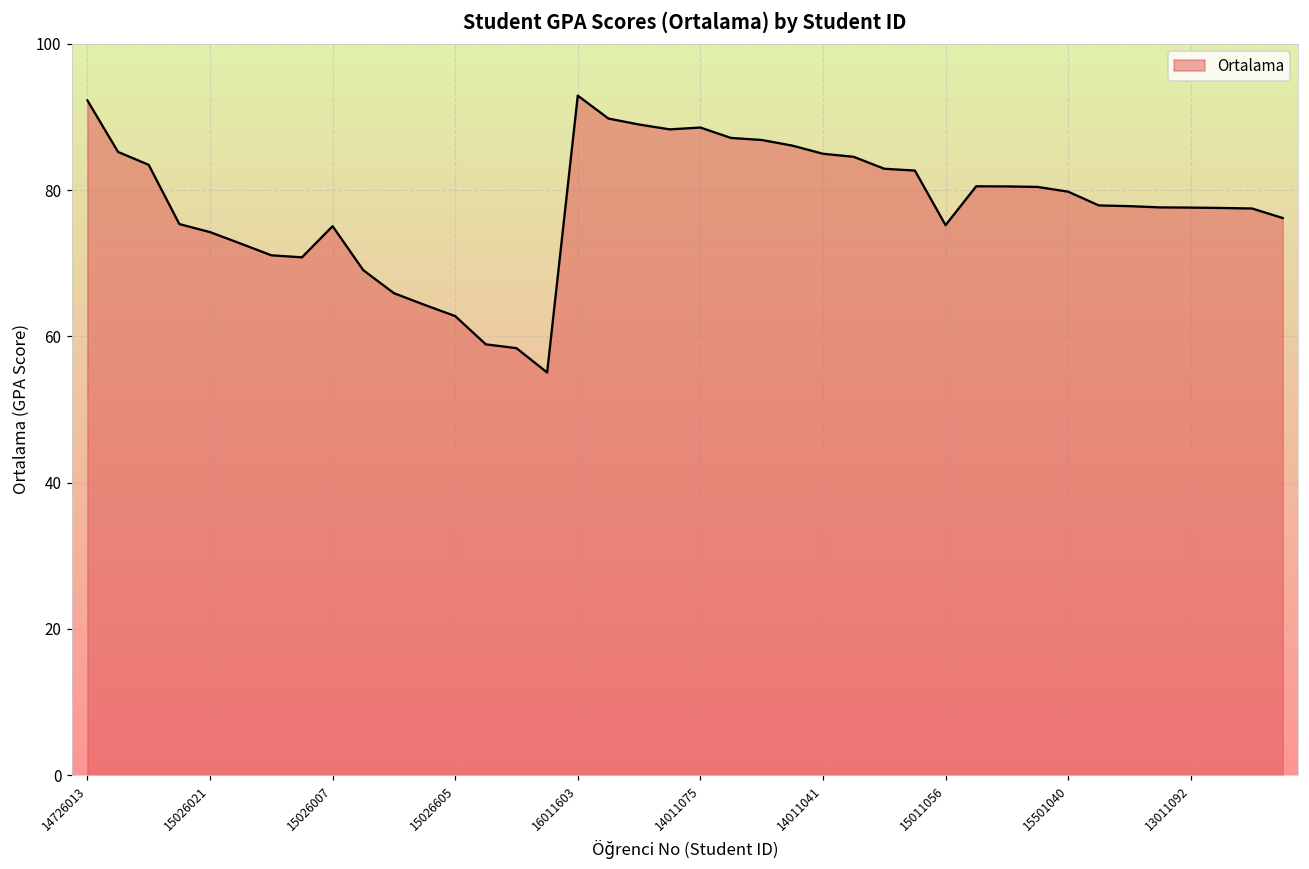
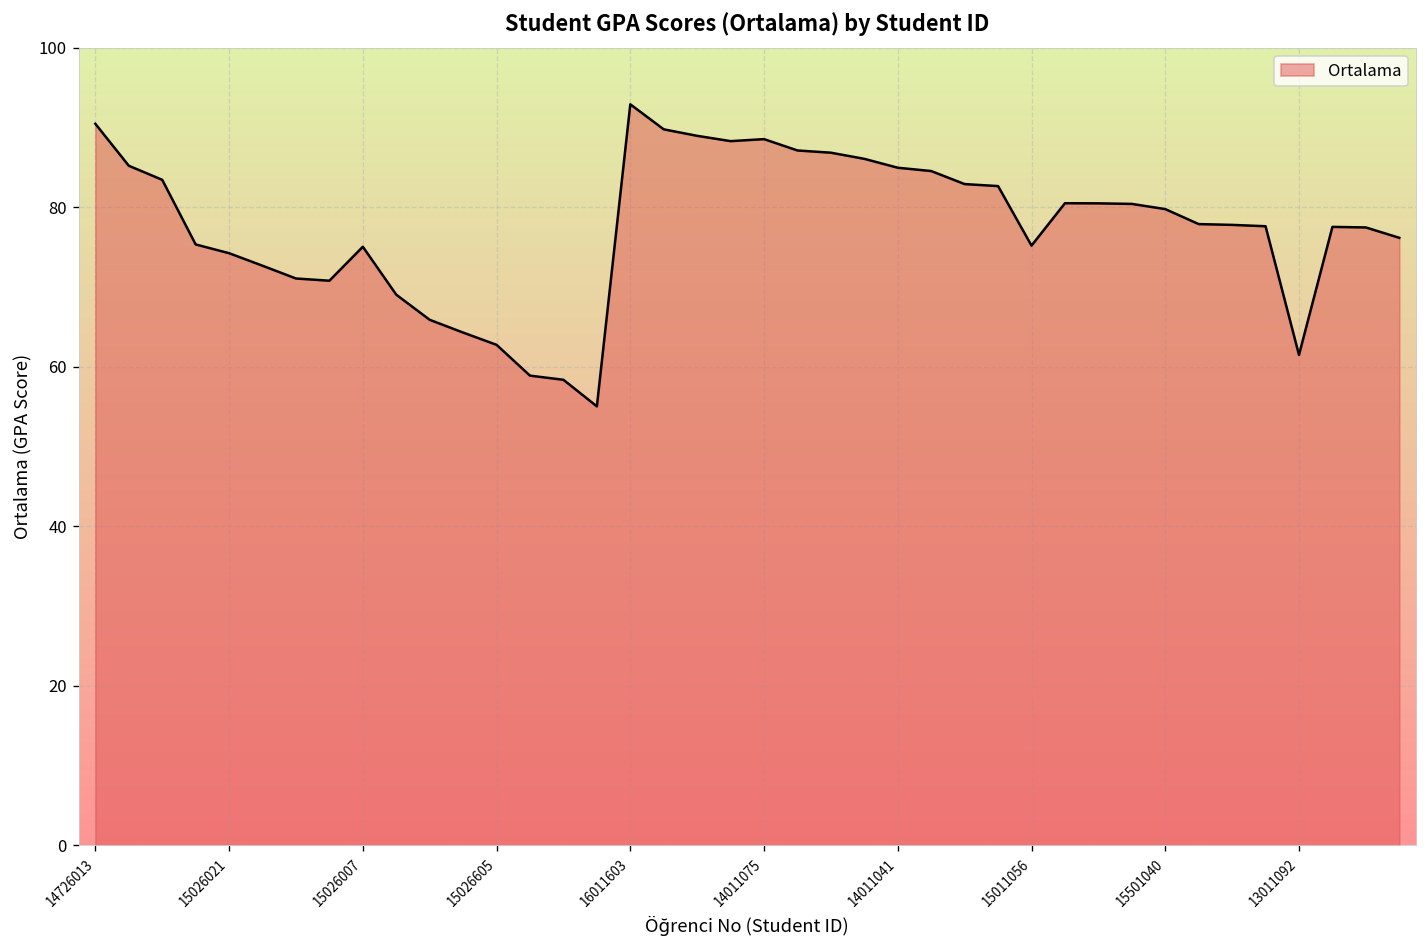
14726013: 92 -> 90
13011092: 78 -> 62
